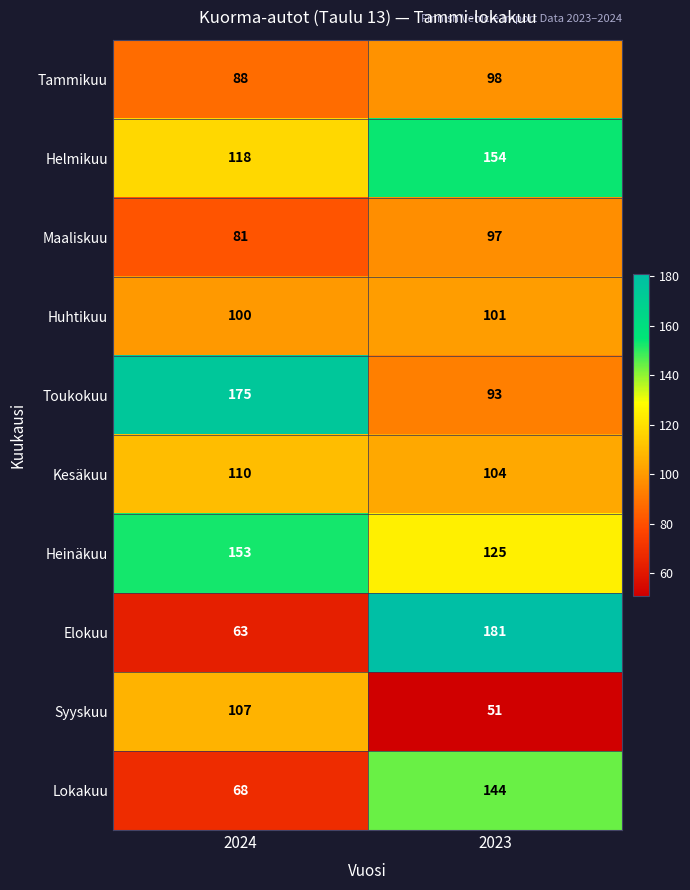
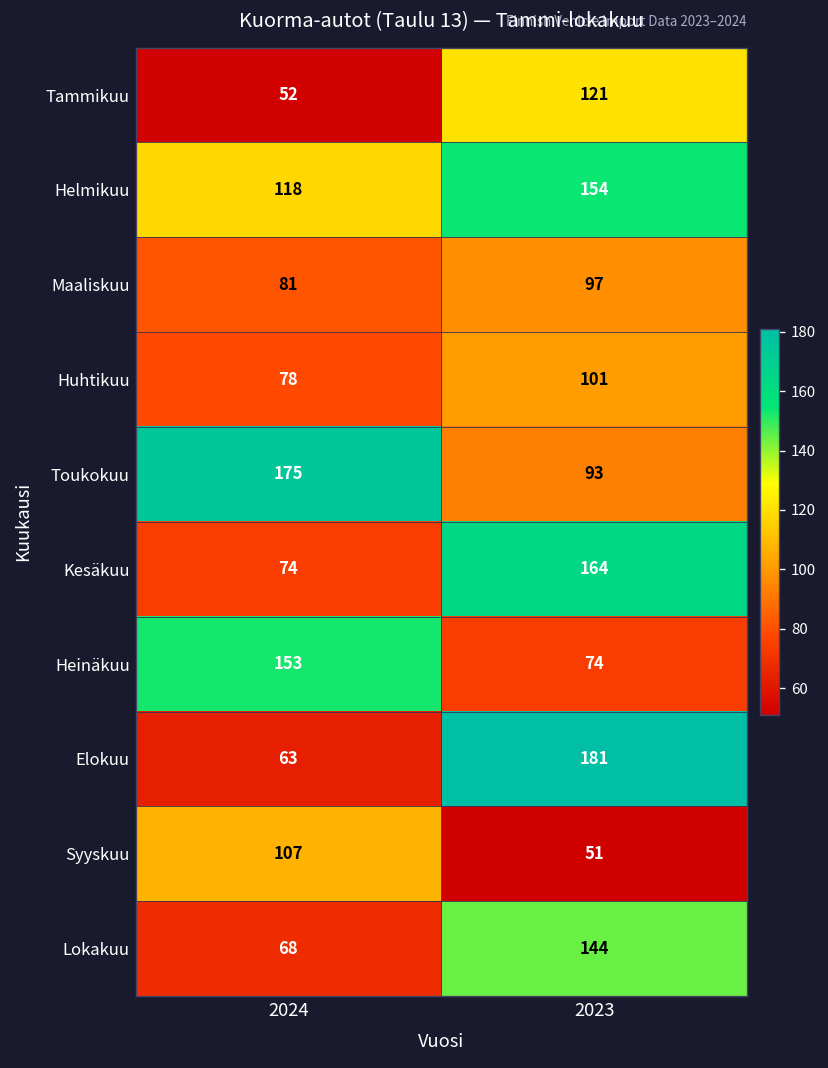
Tammikuu, 2024: 88 -> 52
Tammikuu, 2023: 98 -> 121
Huhtikuu, 2024: 100 -> 78
Kesäkuu, 2024: 110 -> 74
Kesäkuu, 2023: 104 -> 164
Heinäkuu, 2023: 125 -> 74
